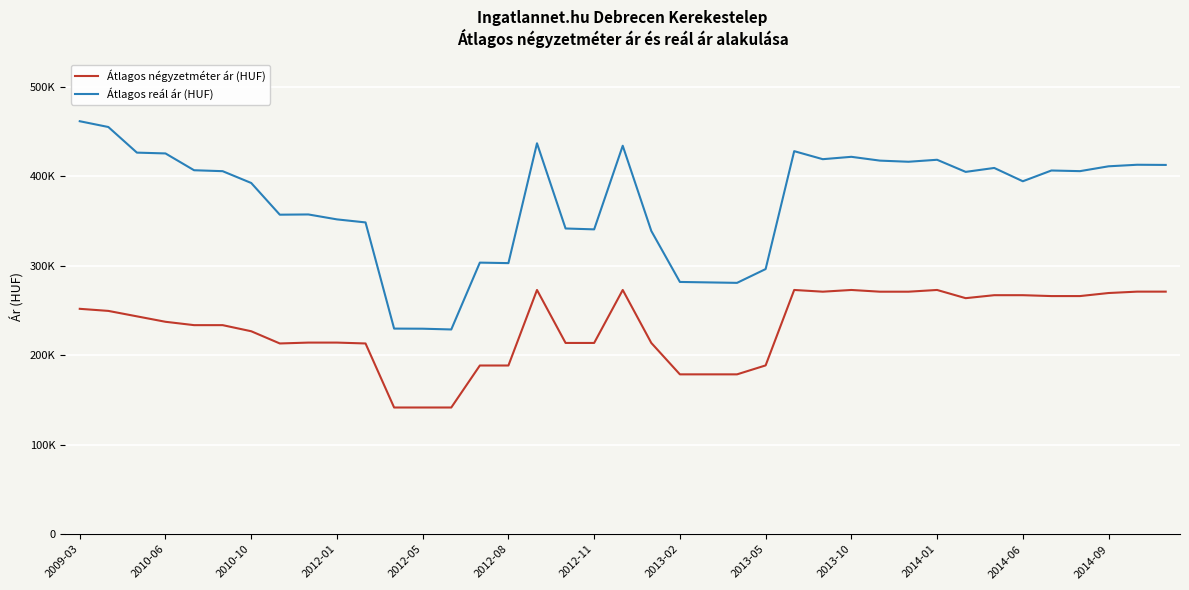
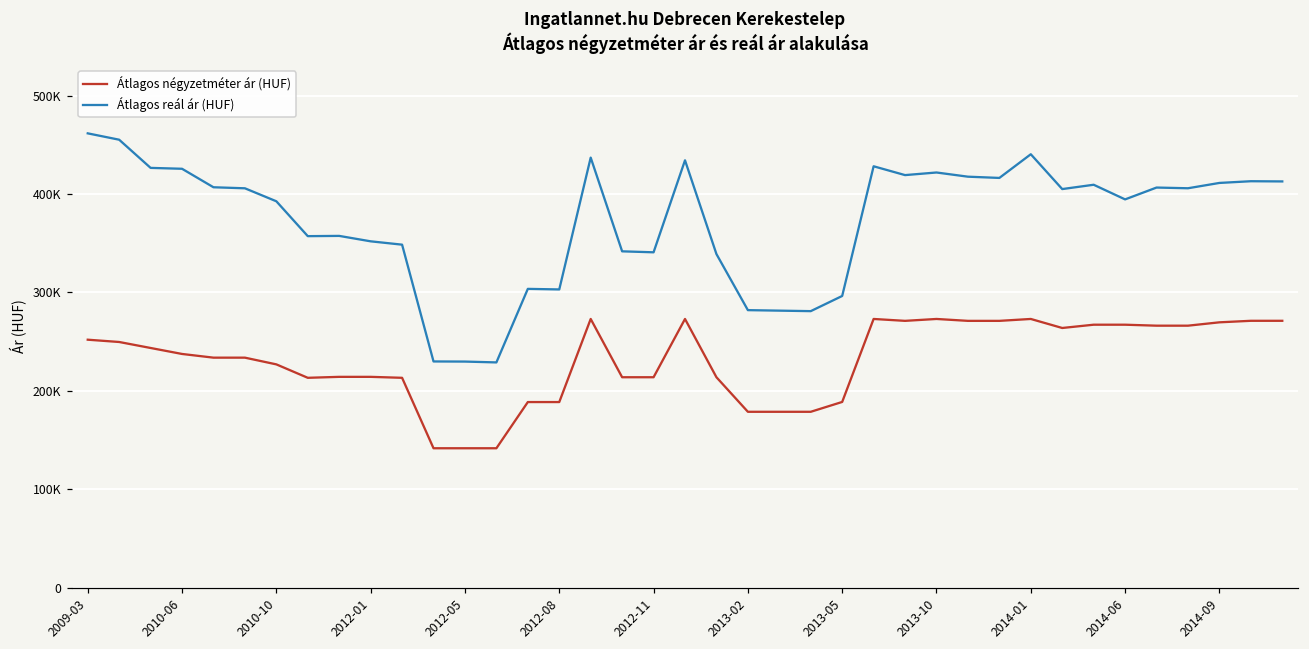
Átlagos reál ár (HUF), 2014-01: 420000 -> 440000
